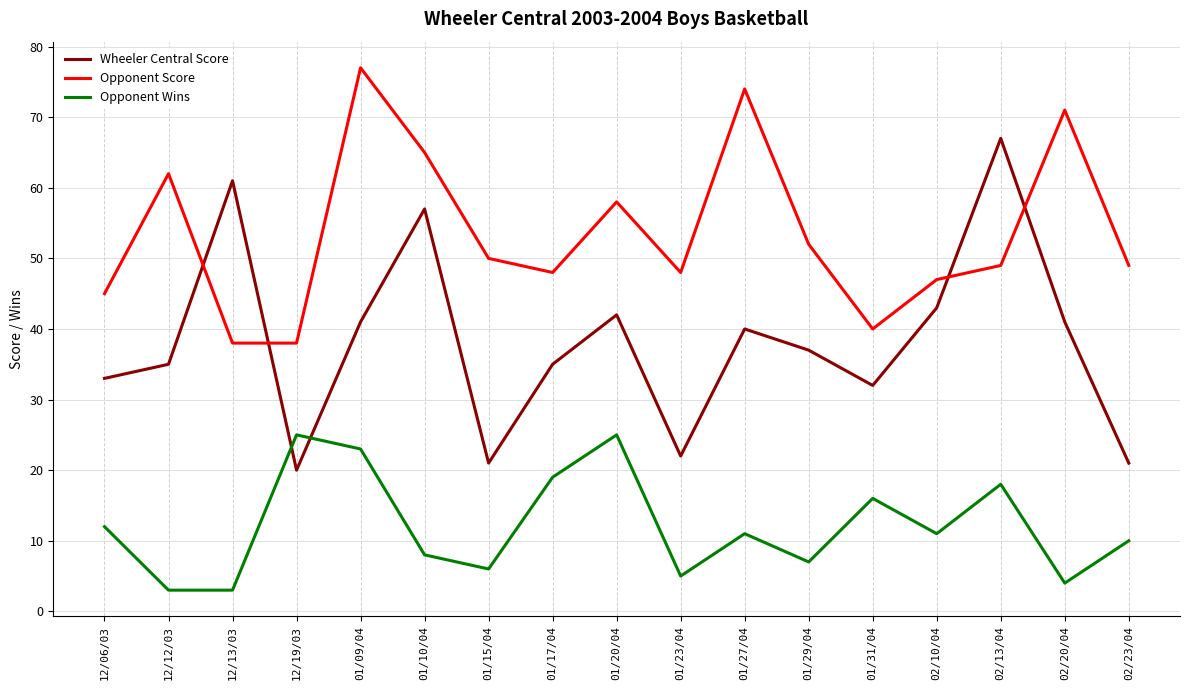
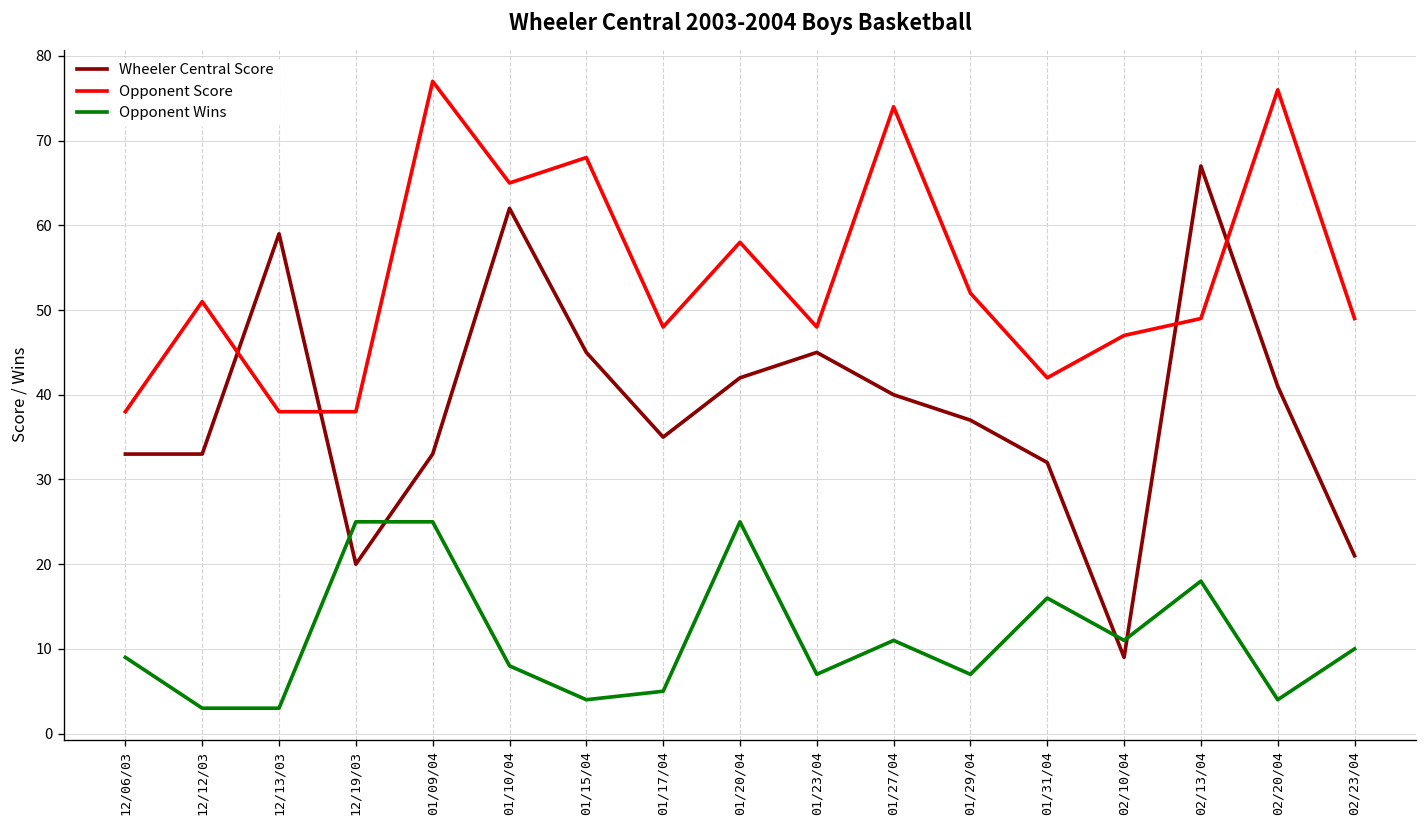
Opponent Score, 12/06/03: 45 -> 38
Opponent Wins, 12/06/03: 12 -> 9
Wheeler Central Score, 12/12/03: 35 -> 33
Opponent Score, 12/12/03: 62 -> 51
Wheeler Central Score, 12/13/03: 61 -> 59
Wheeler Central Score, 01/09/04: 41 -> 33
Opponent Wins, 01/09/04: 23 -> 25
Wheeler Central Score, 01/10/04: 57 -> 62
Wheeler Central Score, 01/15/04: 21 -> 45
Opponent Score, 01/15/04: 50 -> 68
Opponent Wins, 01/15/04: 6 -> 4
Opponent Wins, 01/17/04: 19 -> 5
Wheeler Central Score, 01/23/04: 22 -> 45
Opponent Wins, 01/23/04: 5 -> 7
Opponent Score, 01/31/04: 40 -> 42
Wheeler Central Score, 02/10/04: 43 -> 9
Opponent Score, 02/20/04: 71 -> 76
